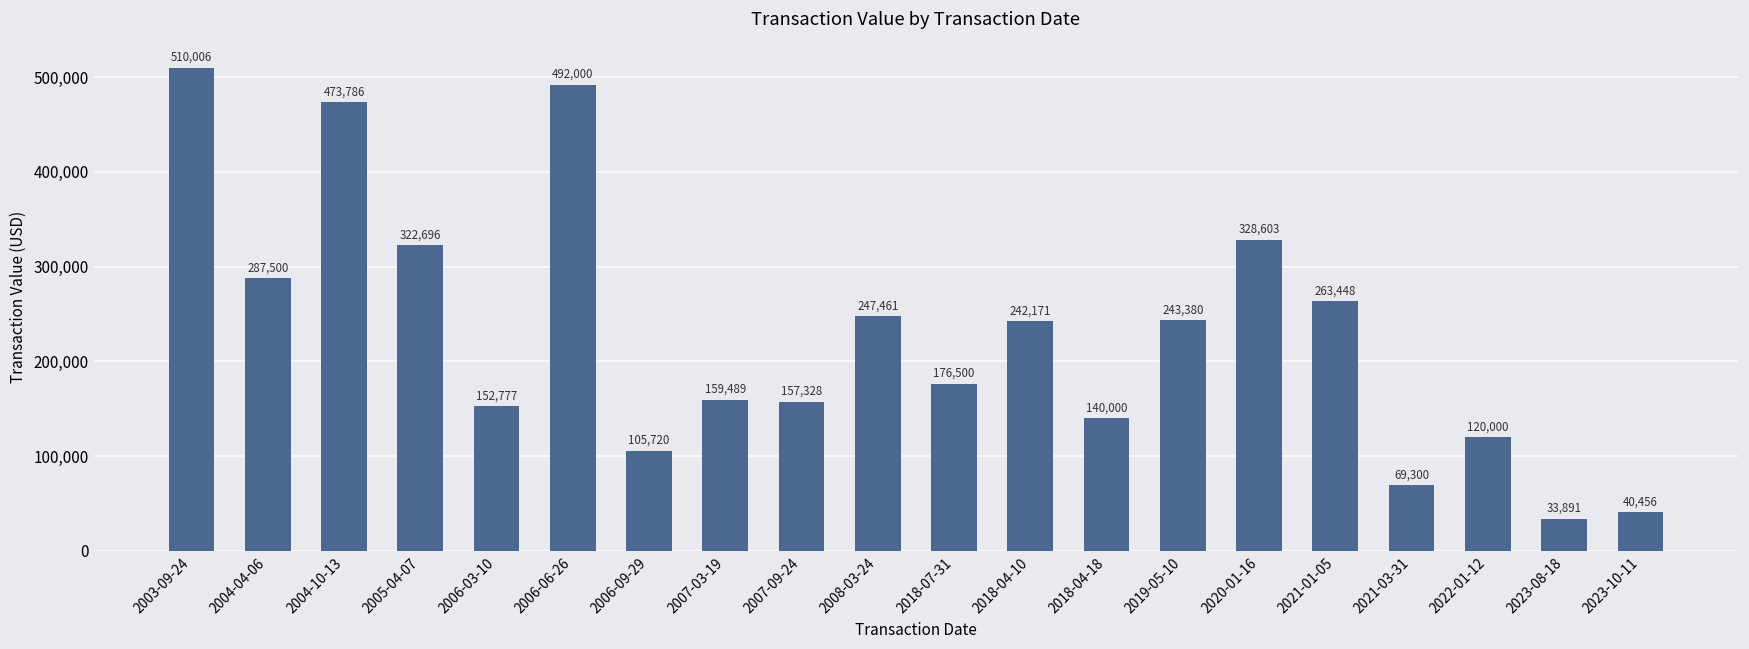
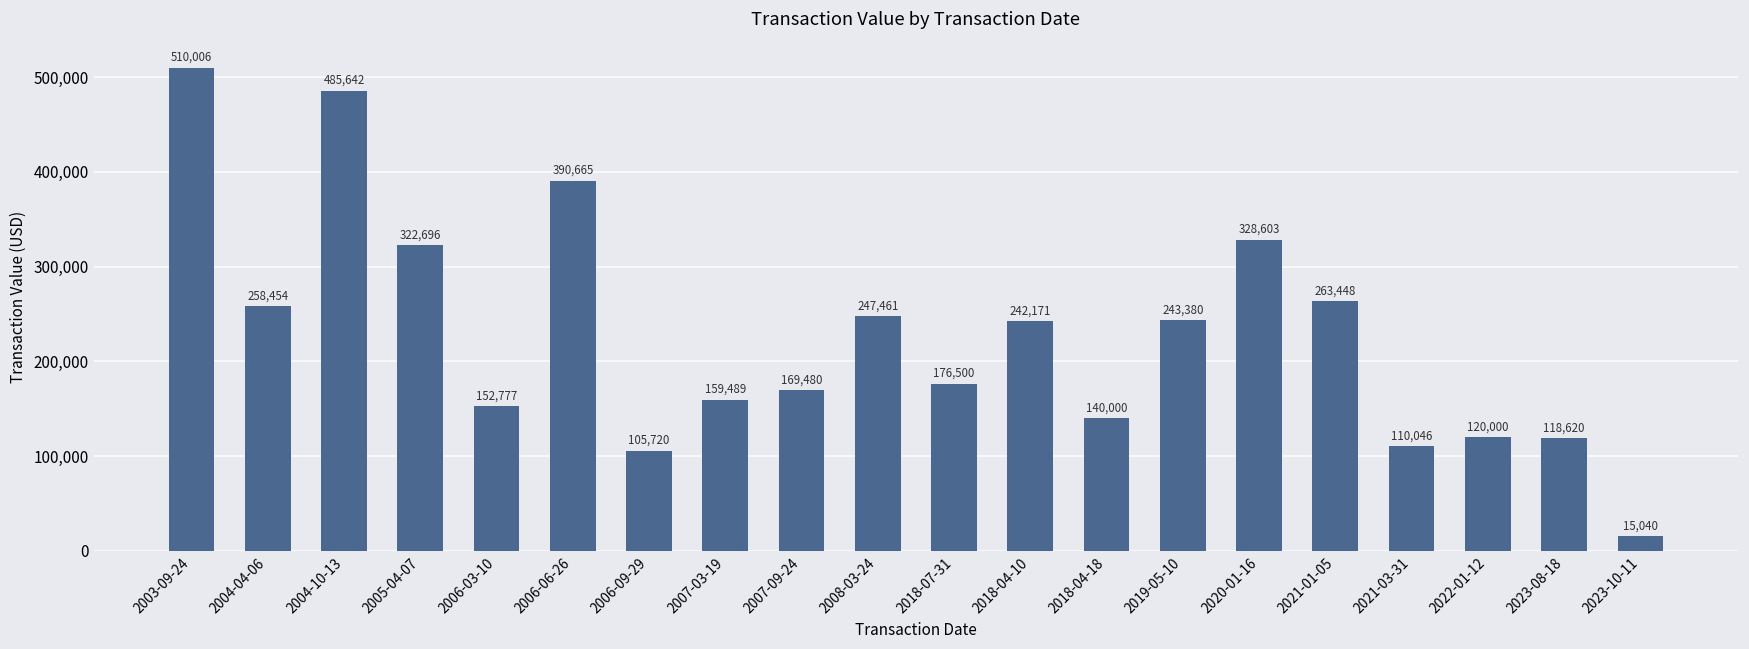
2004-04-06: 287,500 -> 258,454
2004-10-13: 473,786 -> 485,642
2006-06-26: 492,000 -> 390,665
2007-09-24: 157,328 -> 169,480
2021-03-31: 69,300 -> 110,046
2023-08-18: 33,891 -> 118,620
2023-10-11: 40,456 -> 15,040
